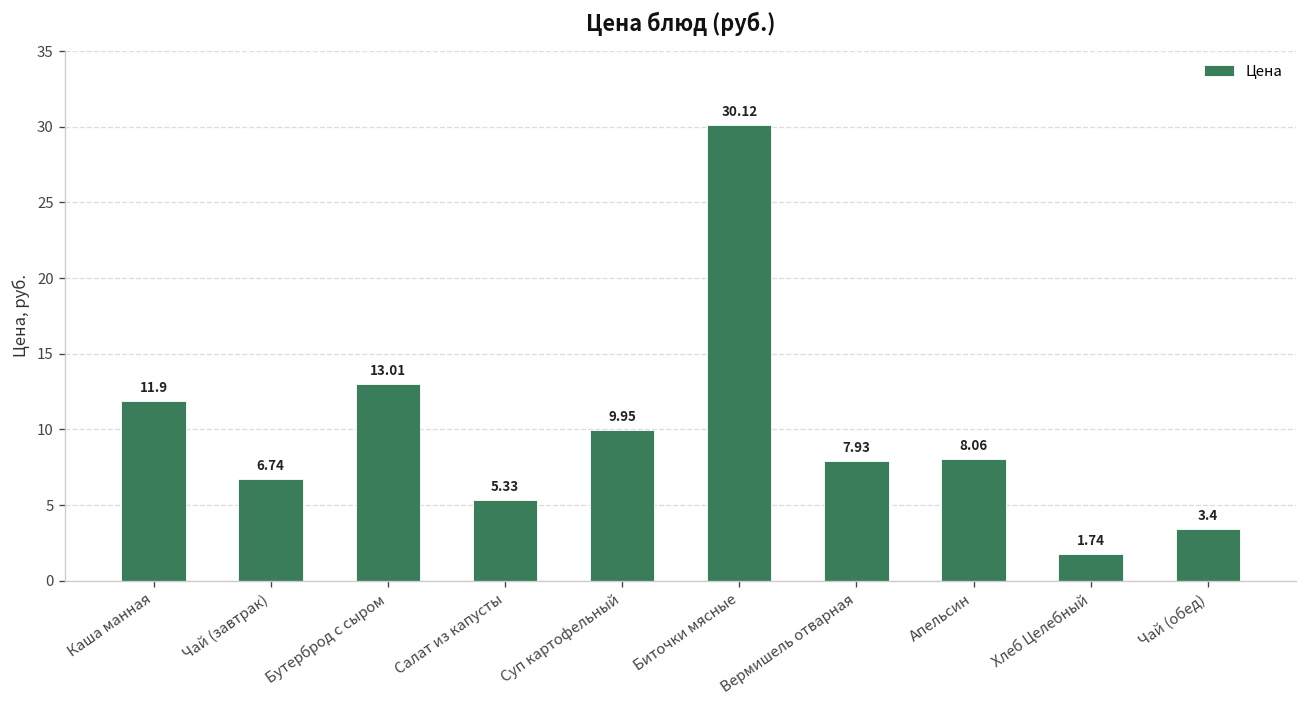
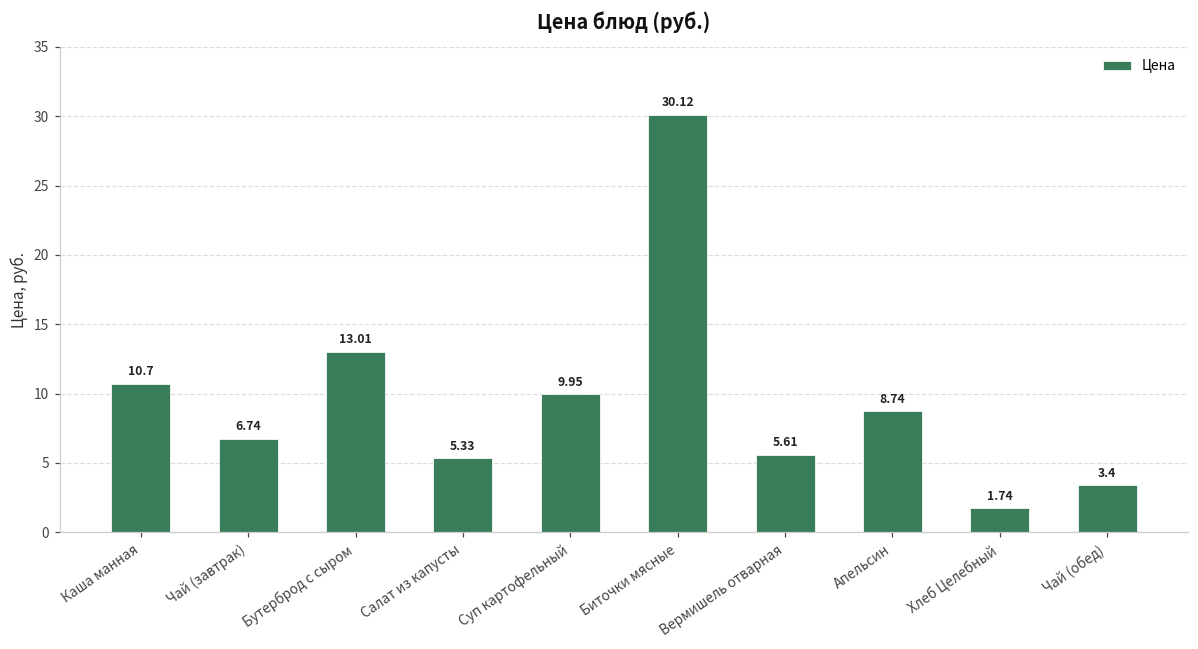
Каша манная: 11.9 -> 10.7
Вермишель отварная: 7.93 -> 5.61
Апельсин: 8.06 -> 8.74
